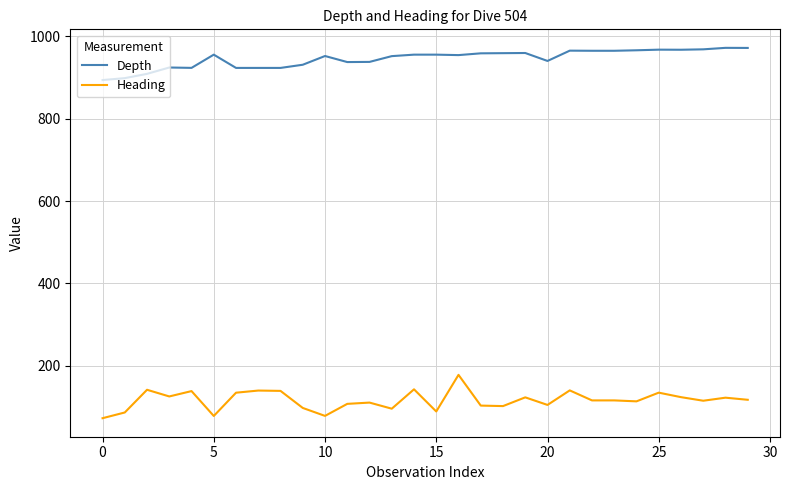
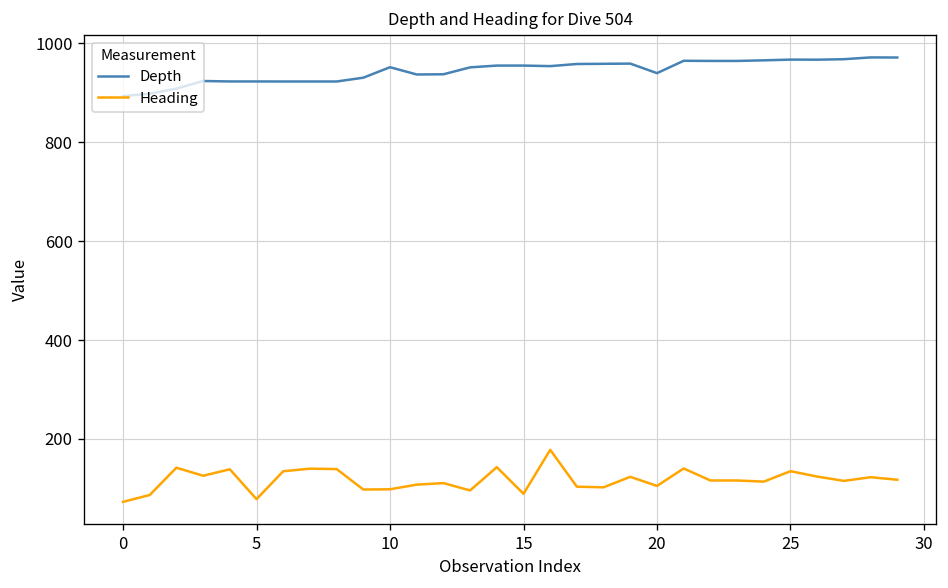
Depth, 5: 960 -> 920
Heading, 10: 80 -> 100
